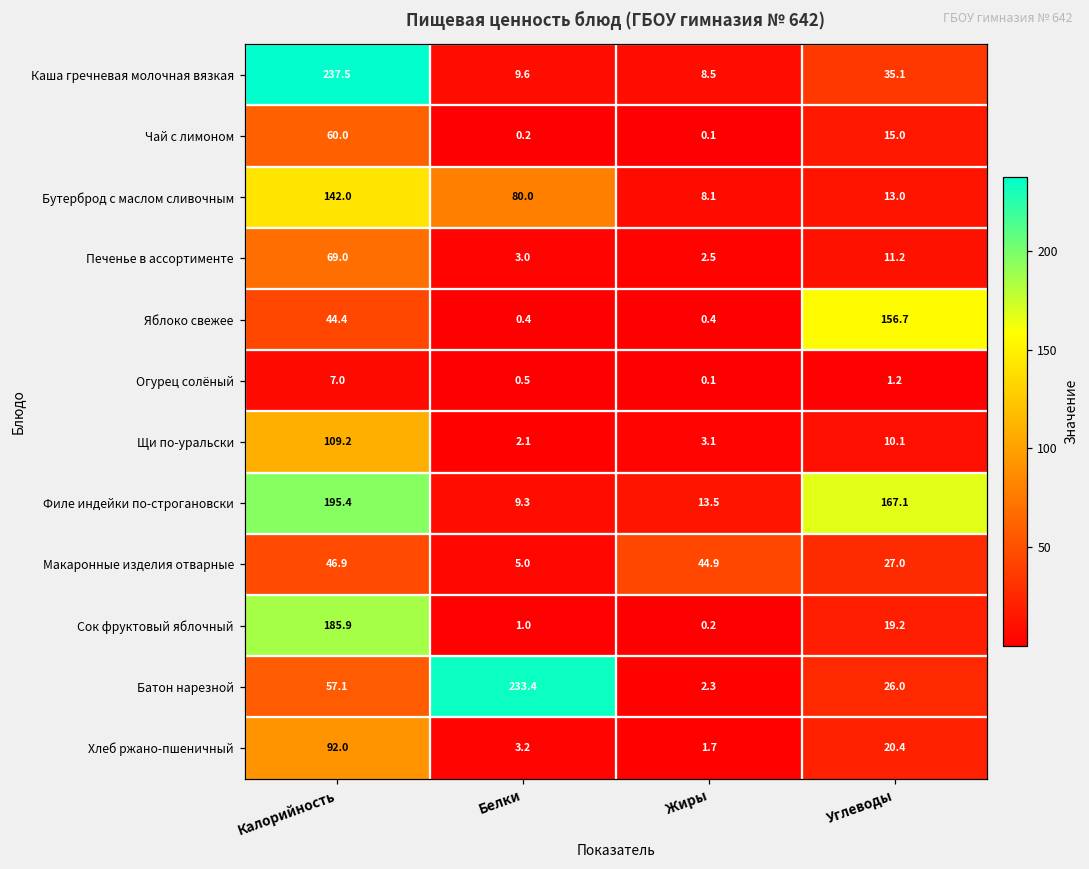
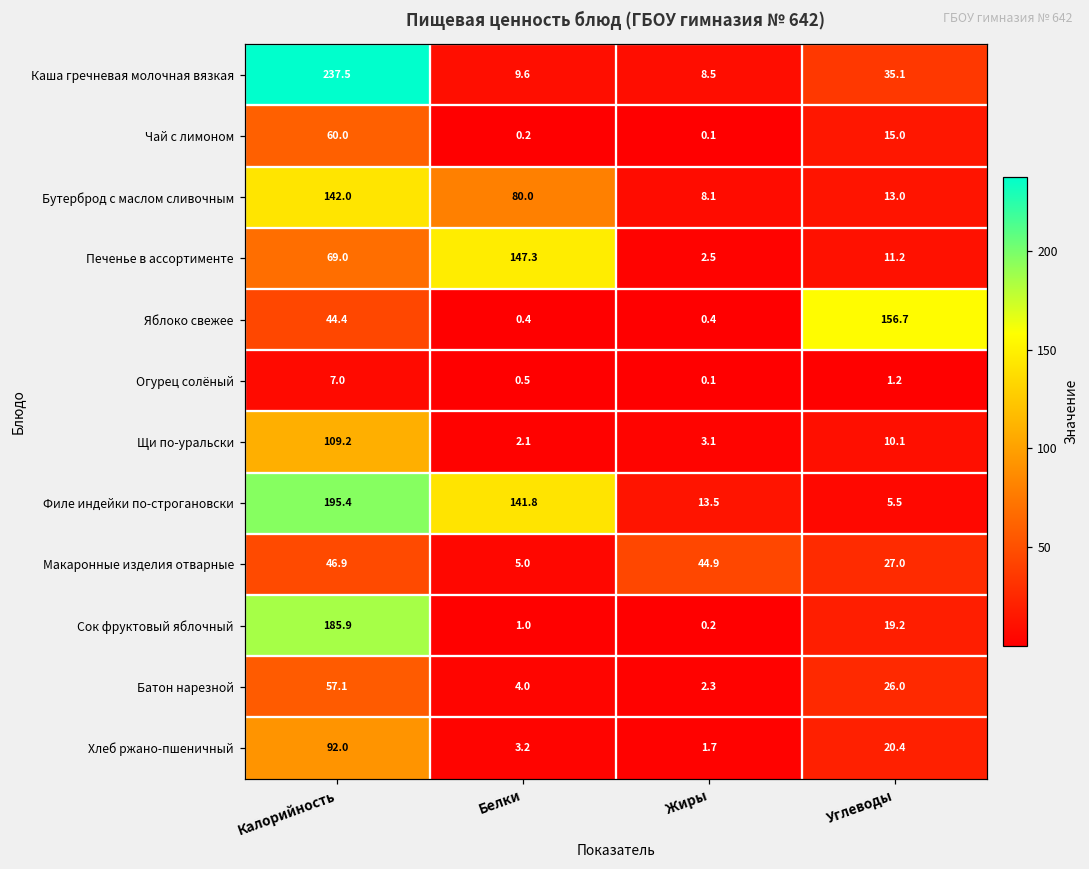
Печенье в ассортименте, Белки: 3.0 -> 147.3
Филе индейки по-строгановски, Белки: 9.3 -> 141.8
Филе индейки по-строгановски, Углеводы: 167.1 -> 5.5
Батон нарезной, Белки: 233.4 -> 4.0
